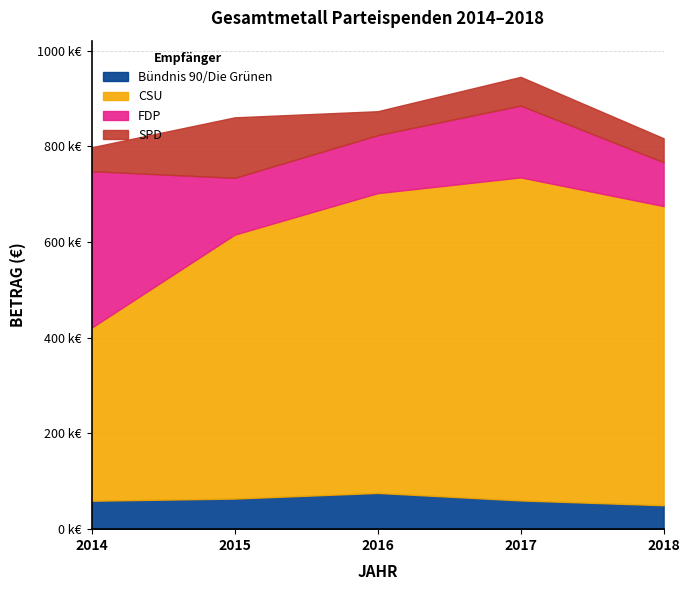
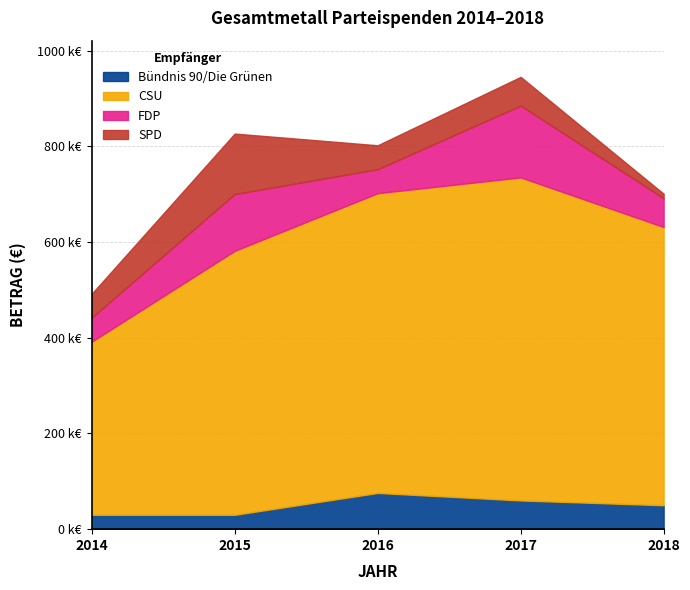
Bündnis 90/Die Grünen, 2014: 60 k€ -> 30 k€
FDP, 2014: 330 k€ -> 50 k€
Bündnis 90/Die Grünen, 2015: 60 k€ -> 30 k€
FDP, 2016: 120 k€ -> 50 k€
CSU, 2018: 630 k€ -> 580 k€
FDP, 2018: 90 k€ -> 60 k€
SPD, 2018: 50 k€ -> 10 k€
